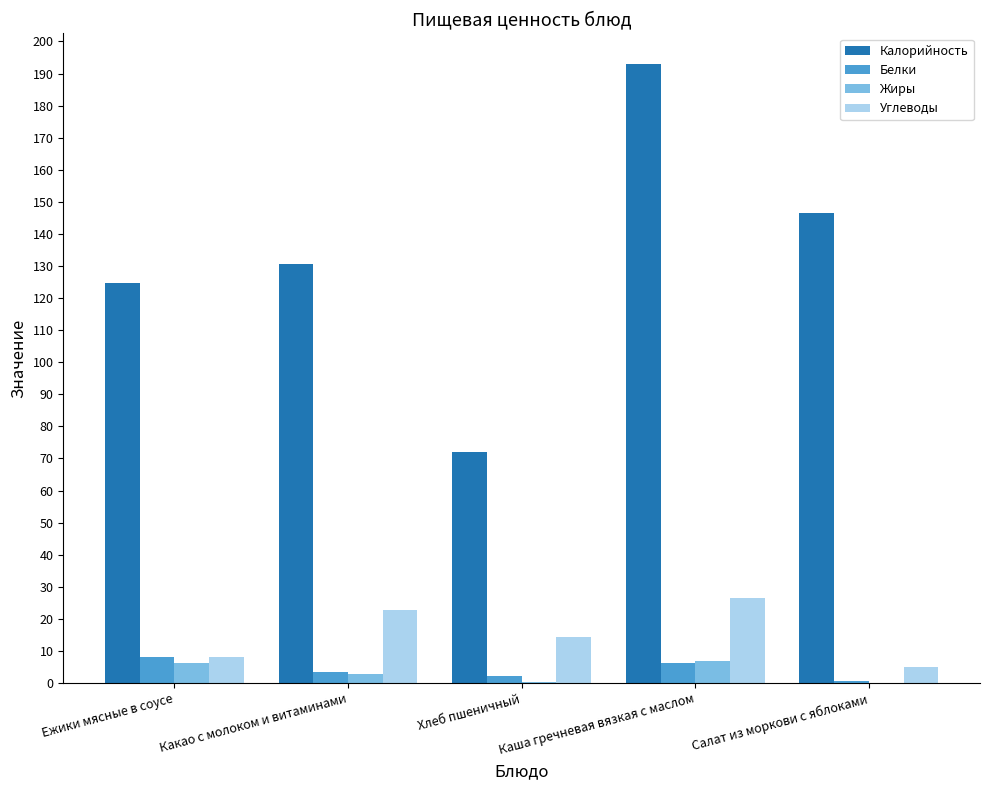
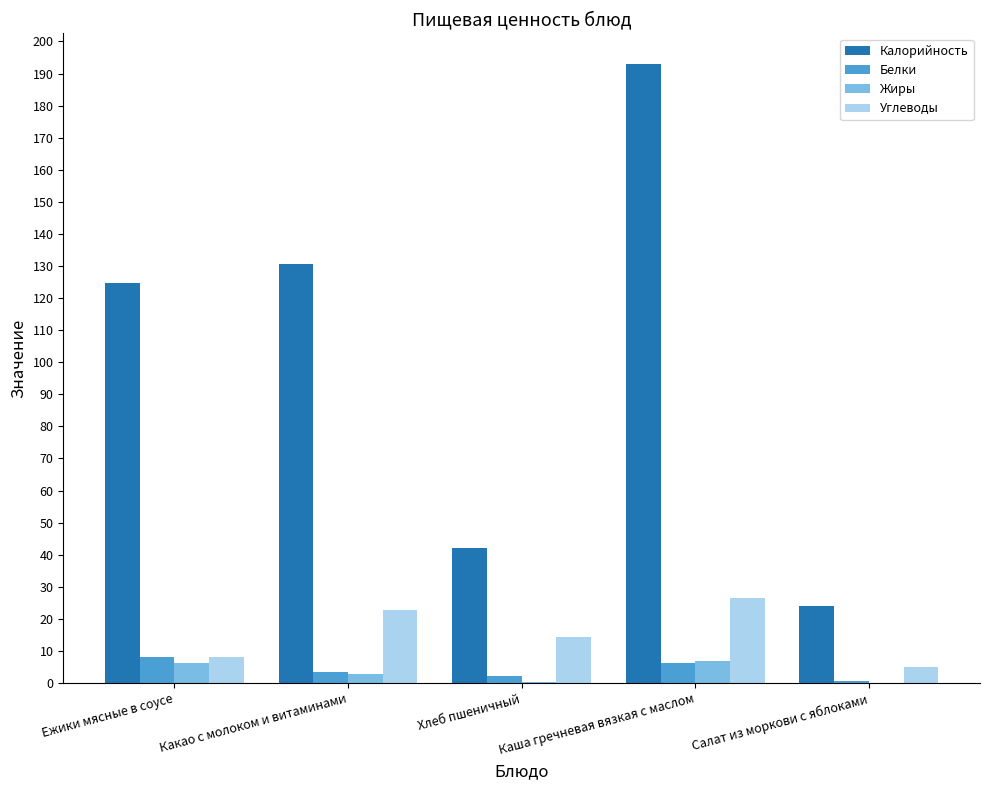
Калорийность, Хлеб пшеничный: 72 -> 42
Калорийность, Салат из моркови с яблоками: 147 -> 24
